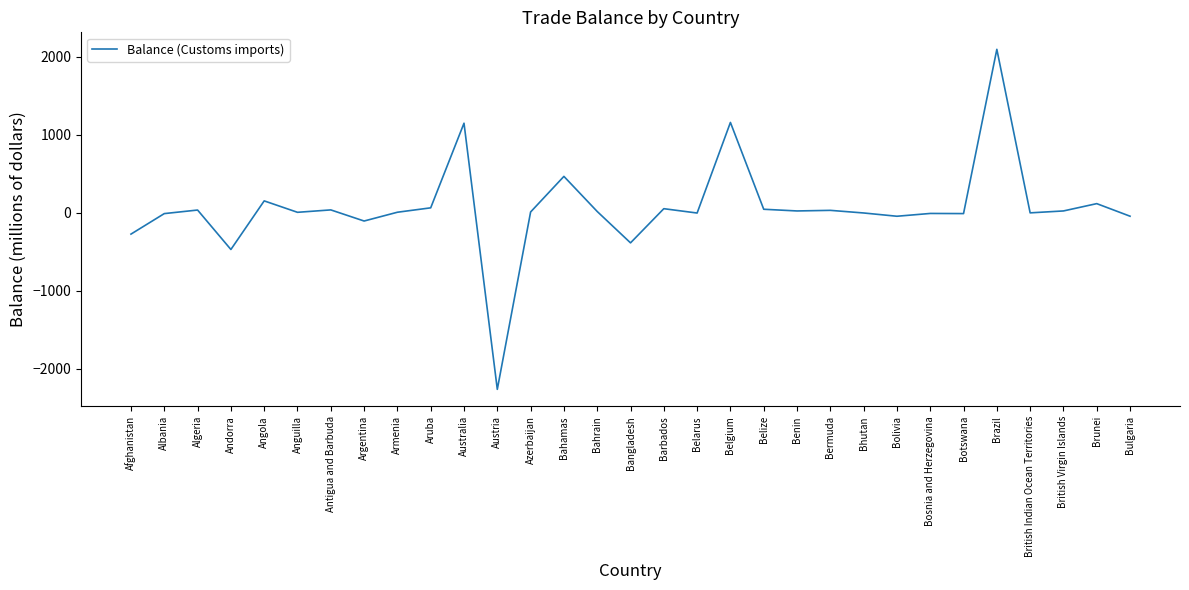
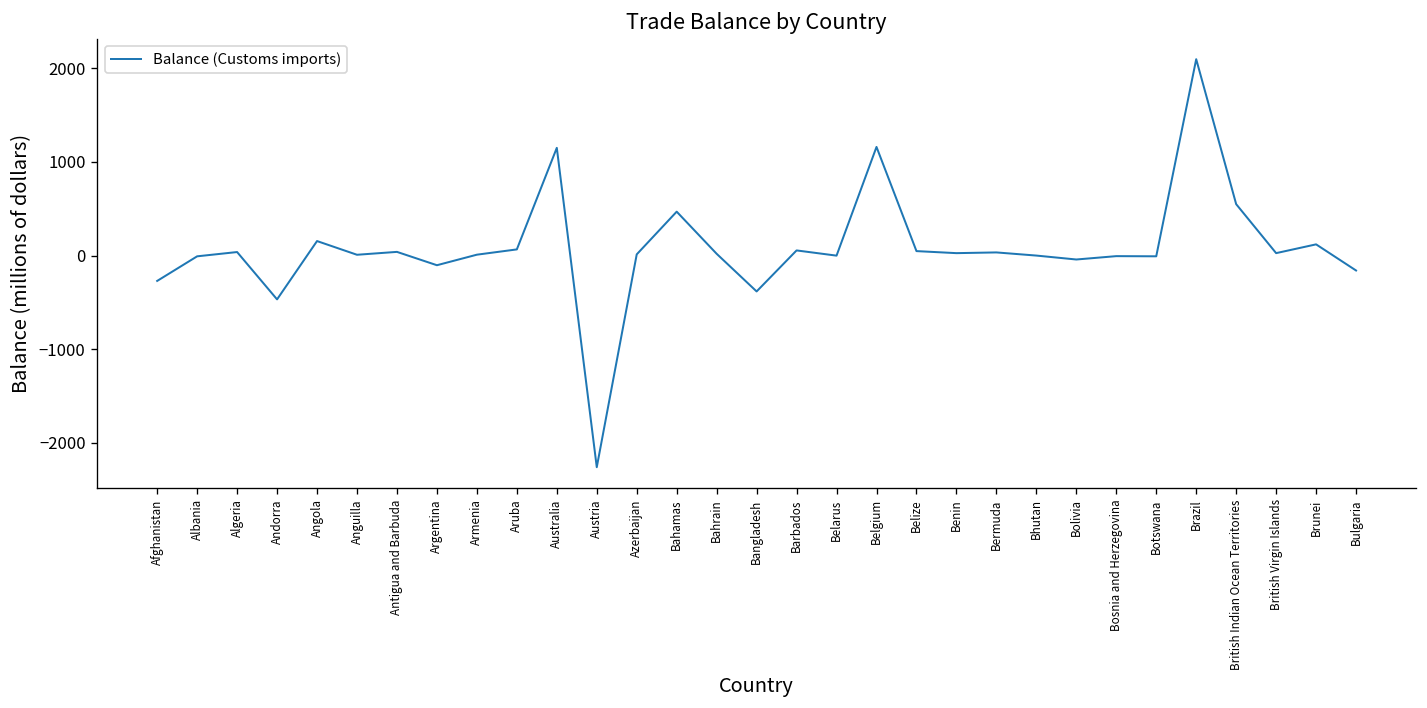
British Indian Ocean Territories: 0 -> 500
Bulgaria: 0 -> -200
